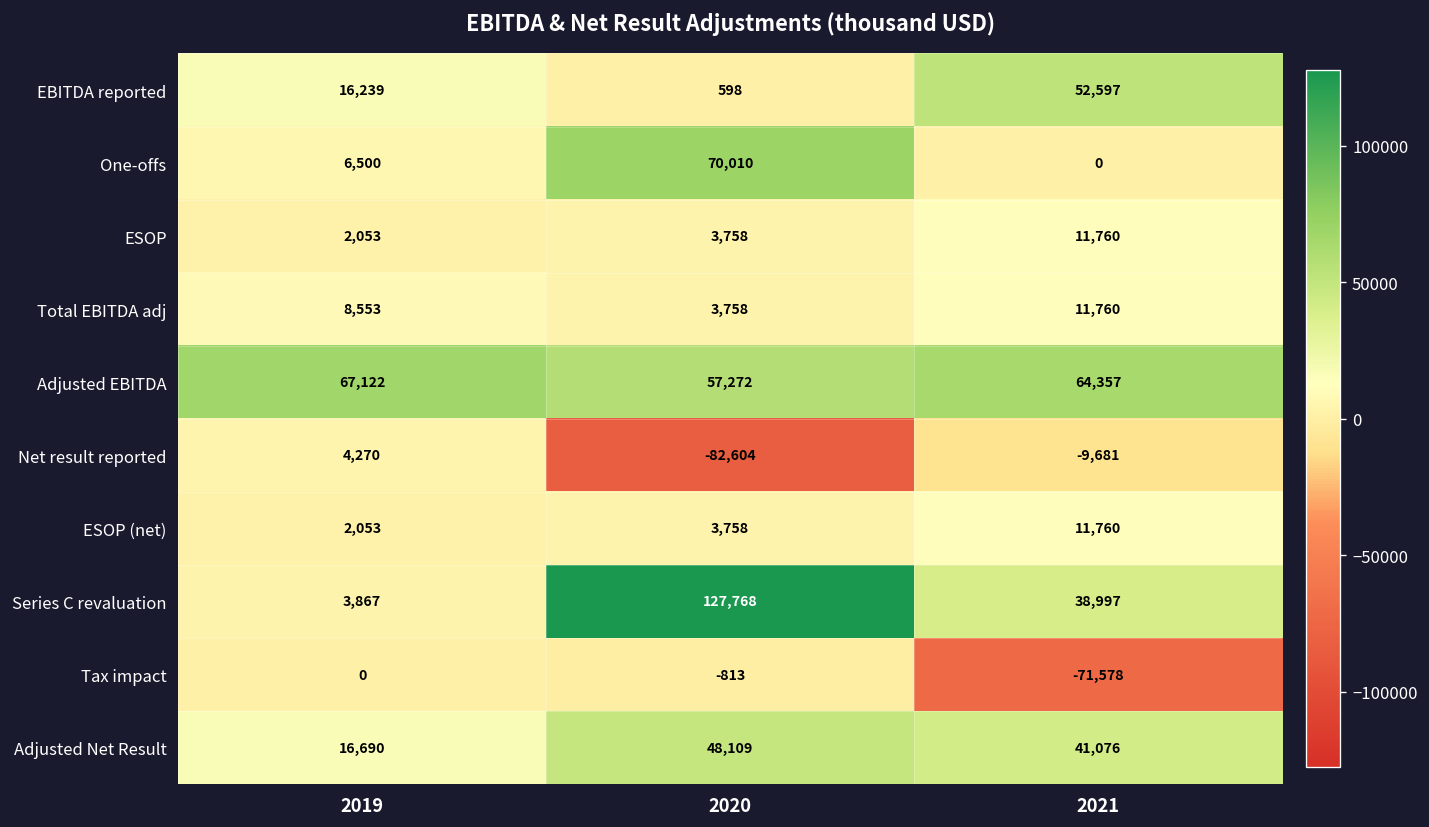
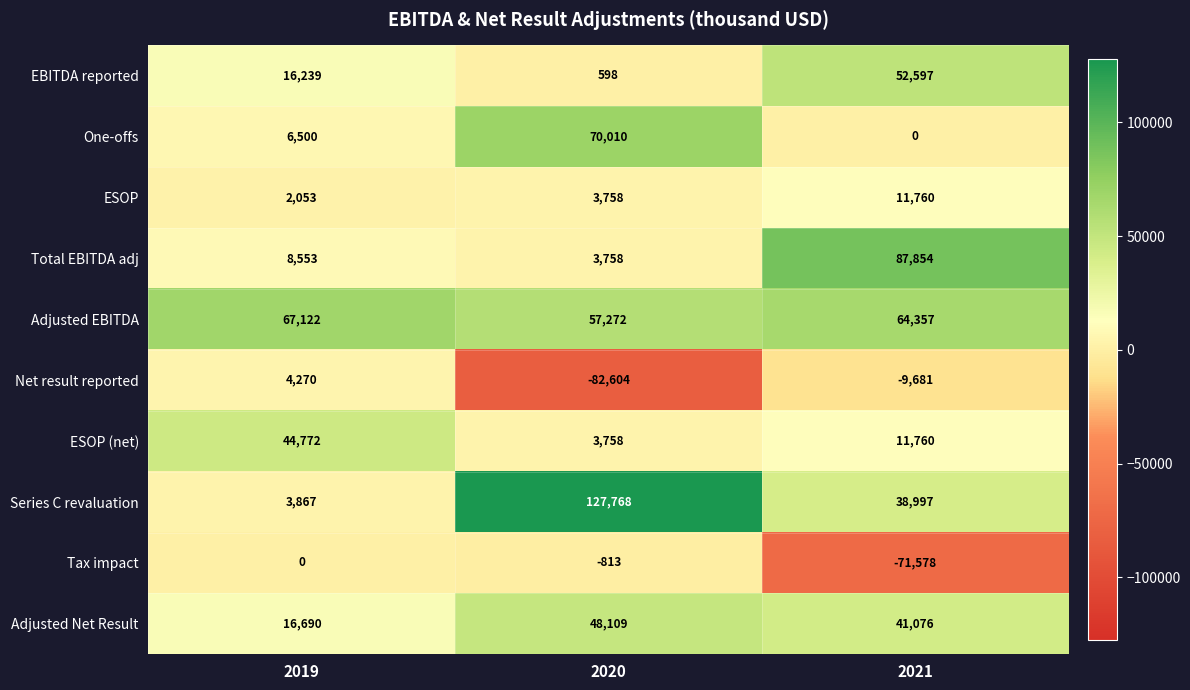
Total EBITDA adj, 2021: 11,760 -> 87,854
ESOP (net), 2019: 2,053 -> 44,772
